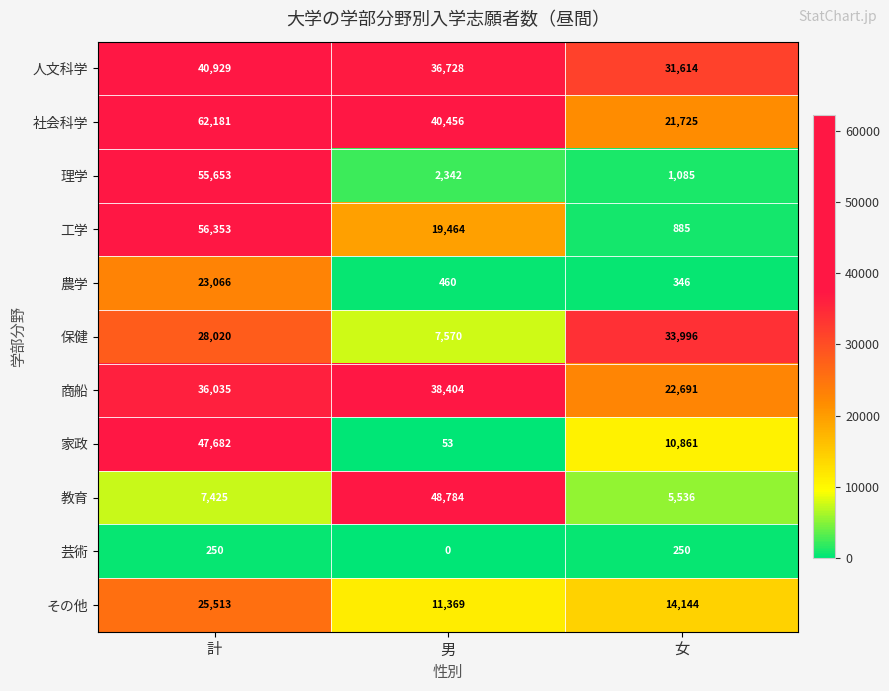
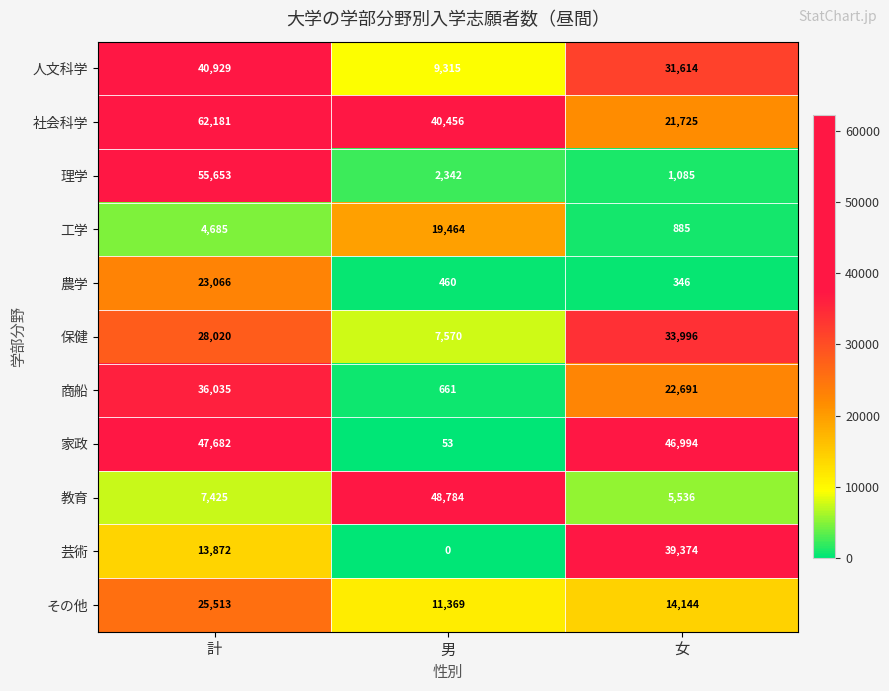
人文科学, 男: 36,728 -> 9,315
工学, 計: 56,353 -> 4,685
商船, 男: 38,404 -> 661
家政, 女: 10,861 -> 46,994
芸術, 計: 250 -> 13,872
芸術, 女: 250 -> 39,374
